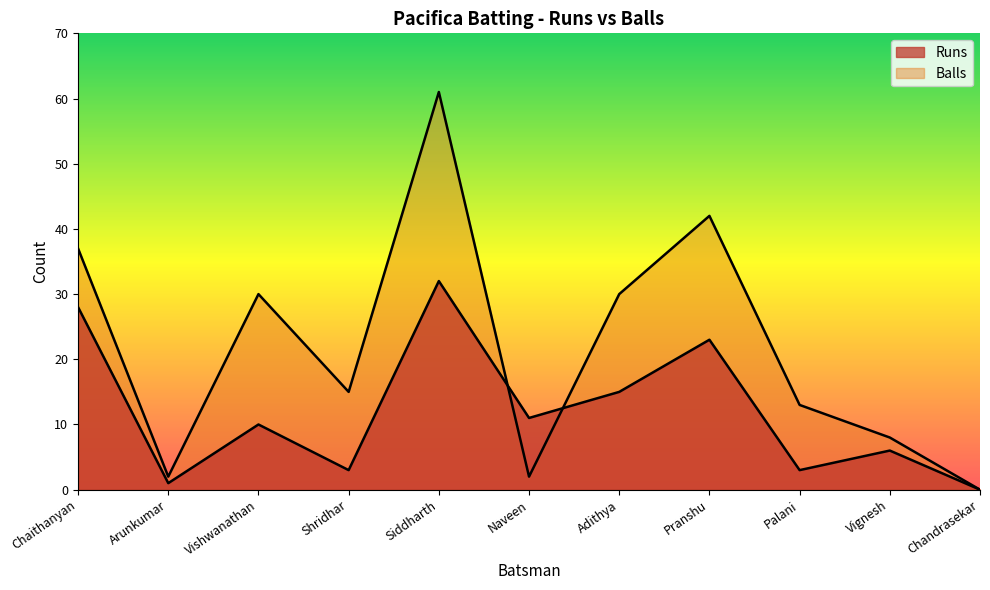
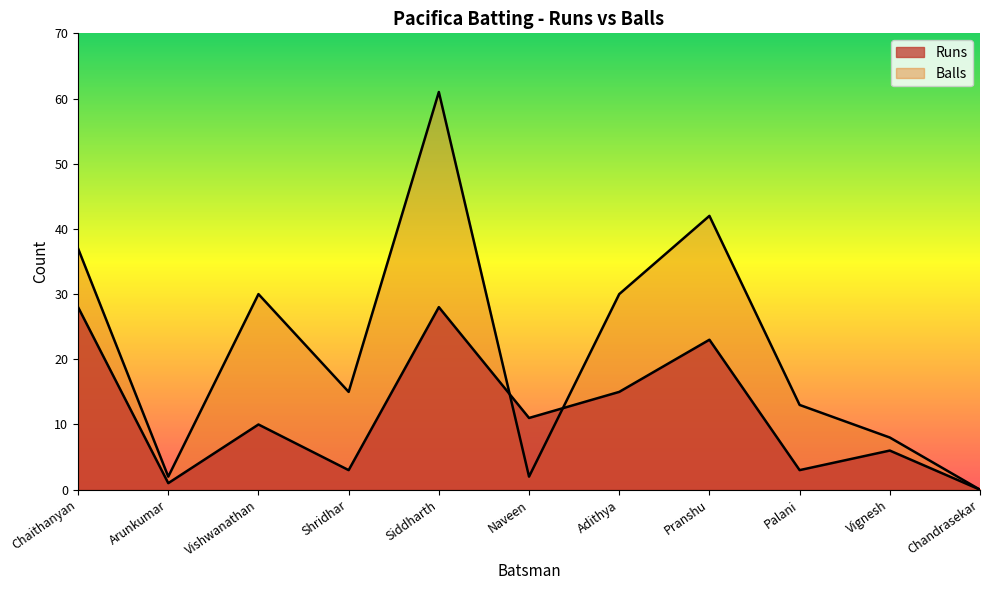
Runs, Siddharth: 32 -> 28
